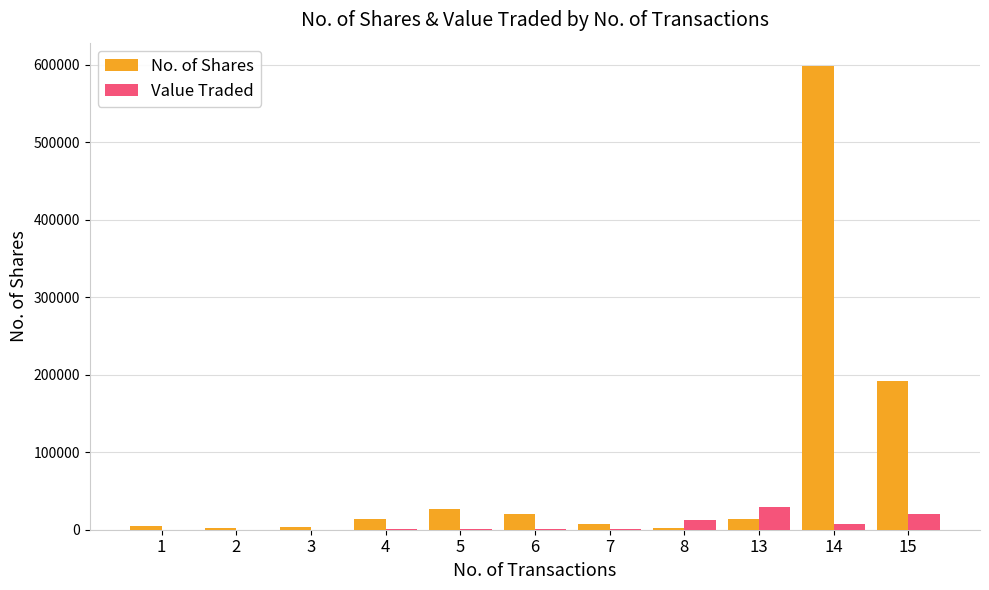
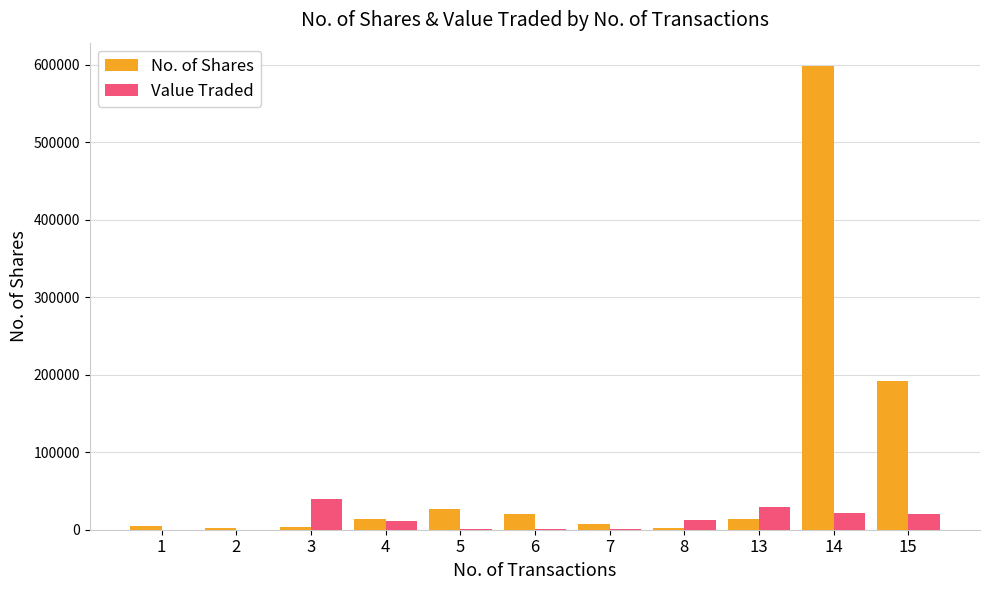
Value Traded, 3: 0 -> 40000
Value Traded, 4: 0 -> 10000
Value Traded, 14: 10000 -> 20000
